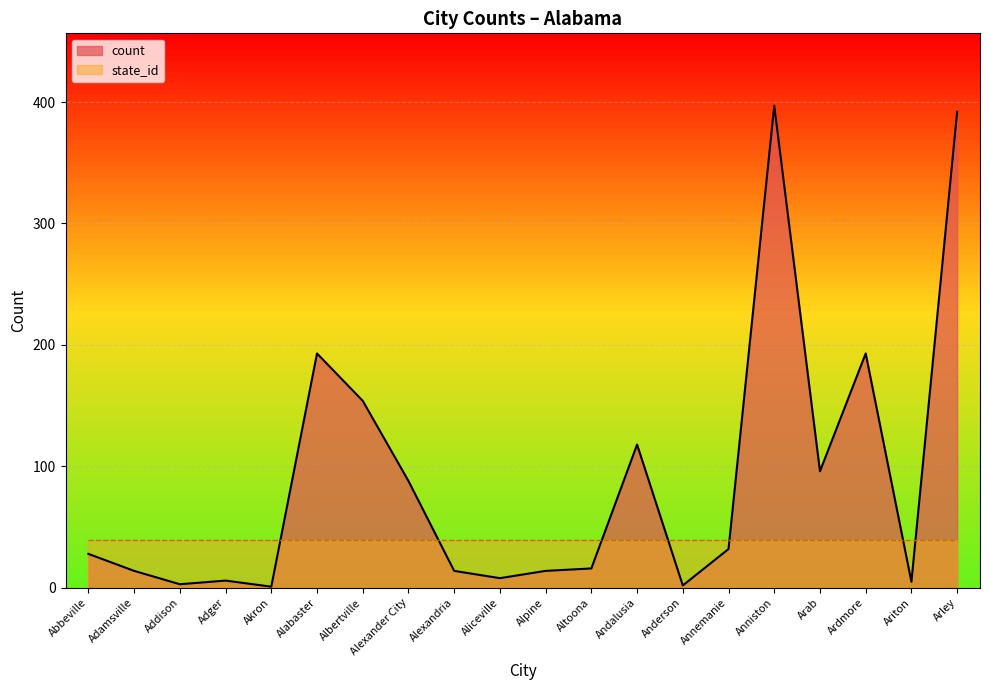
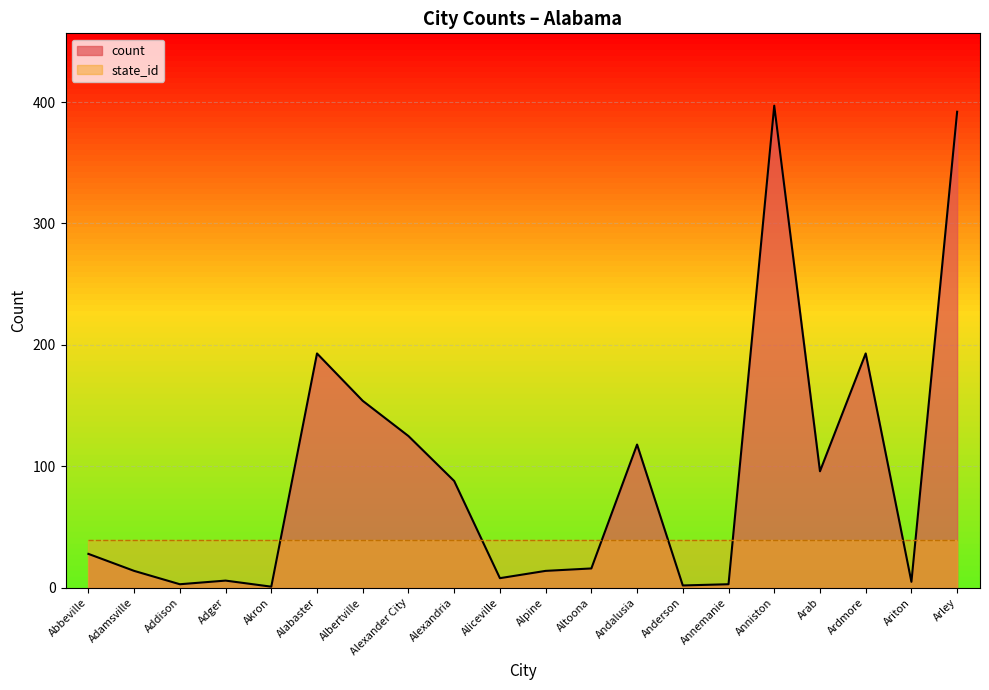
count, Alexander City: 88 -> 125
count, Alexandria: 14 -> 88
count, Annemanie: 32 -> 3
